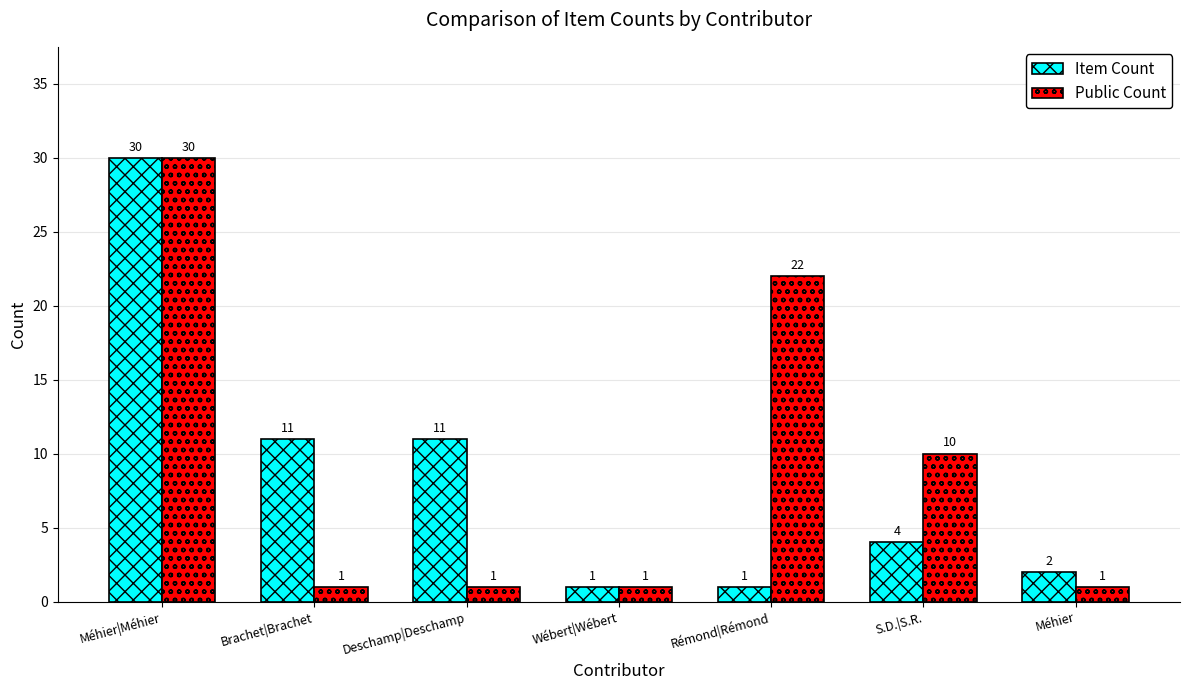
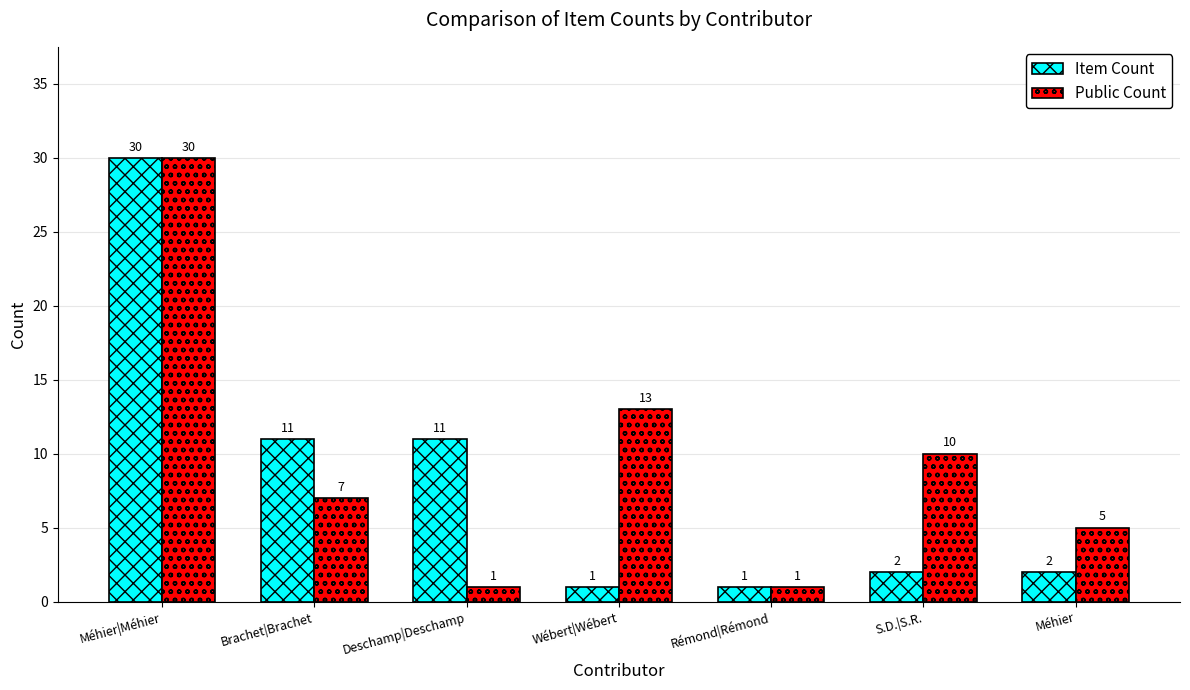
Public Count, Brachet|Brachet: 1 -> 7
Public Count, Wébert|Wébert: 1 -> 13
Public Count, Rémond|Rémond: 22 -> 1
Item Count, S.D.|S.R.: 4 -> 2
Public Count, Méhier: 1 -> 5
